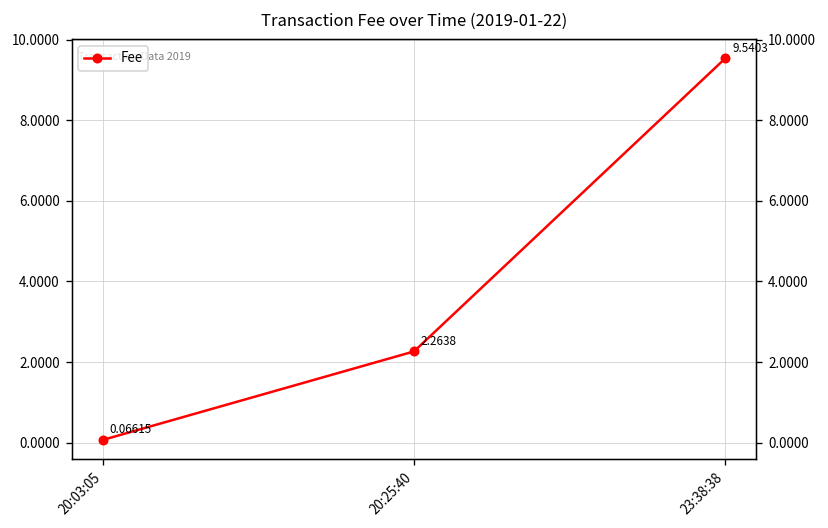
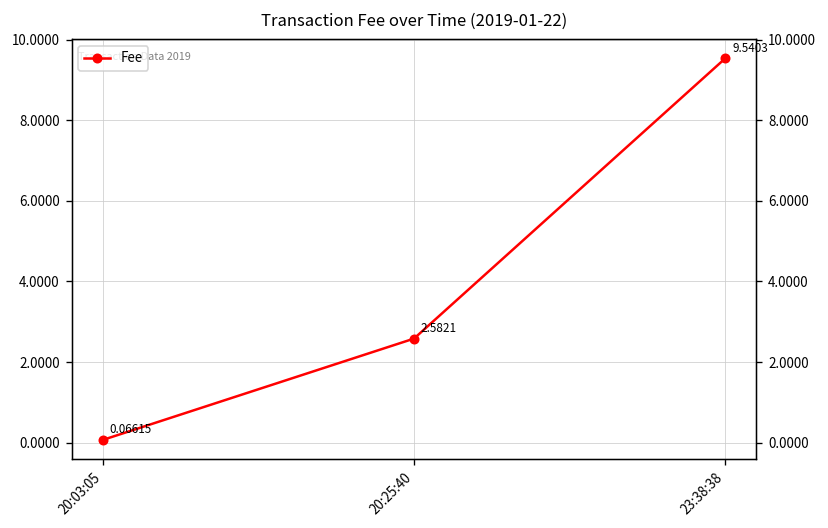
20:25:40: 2.2638 -> 2.5821
